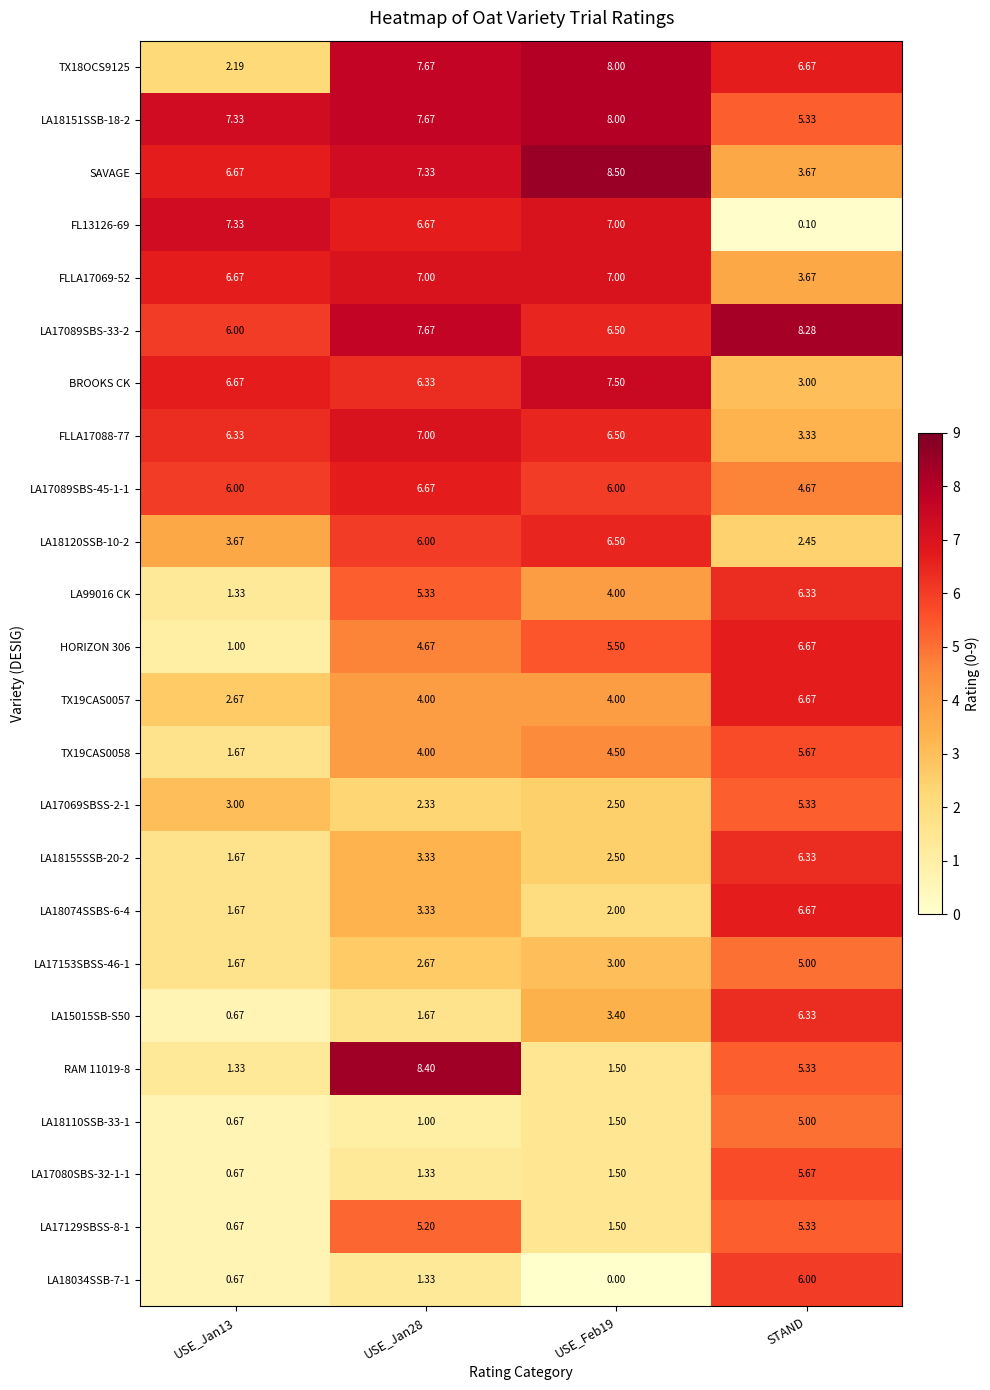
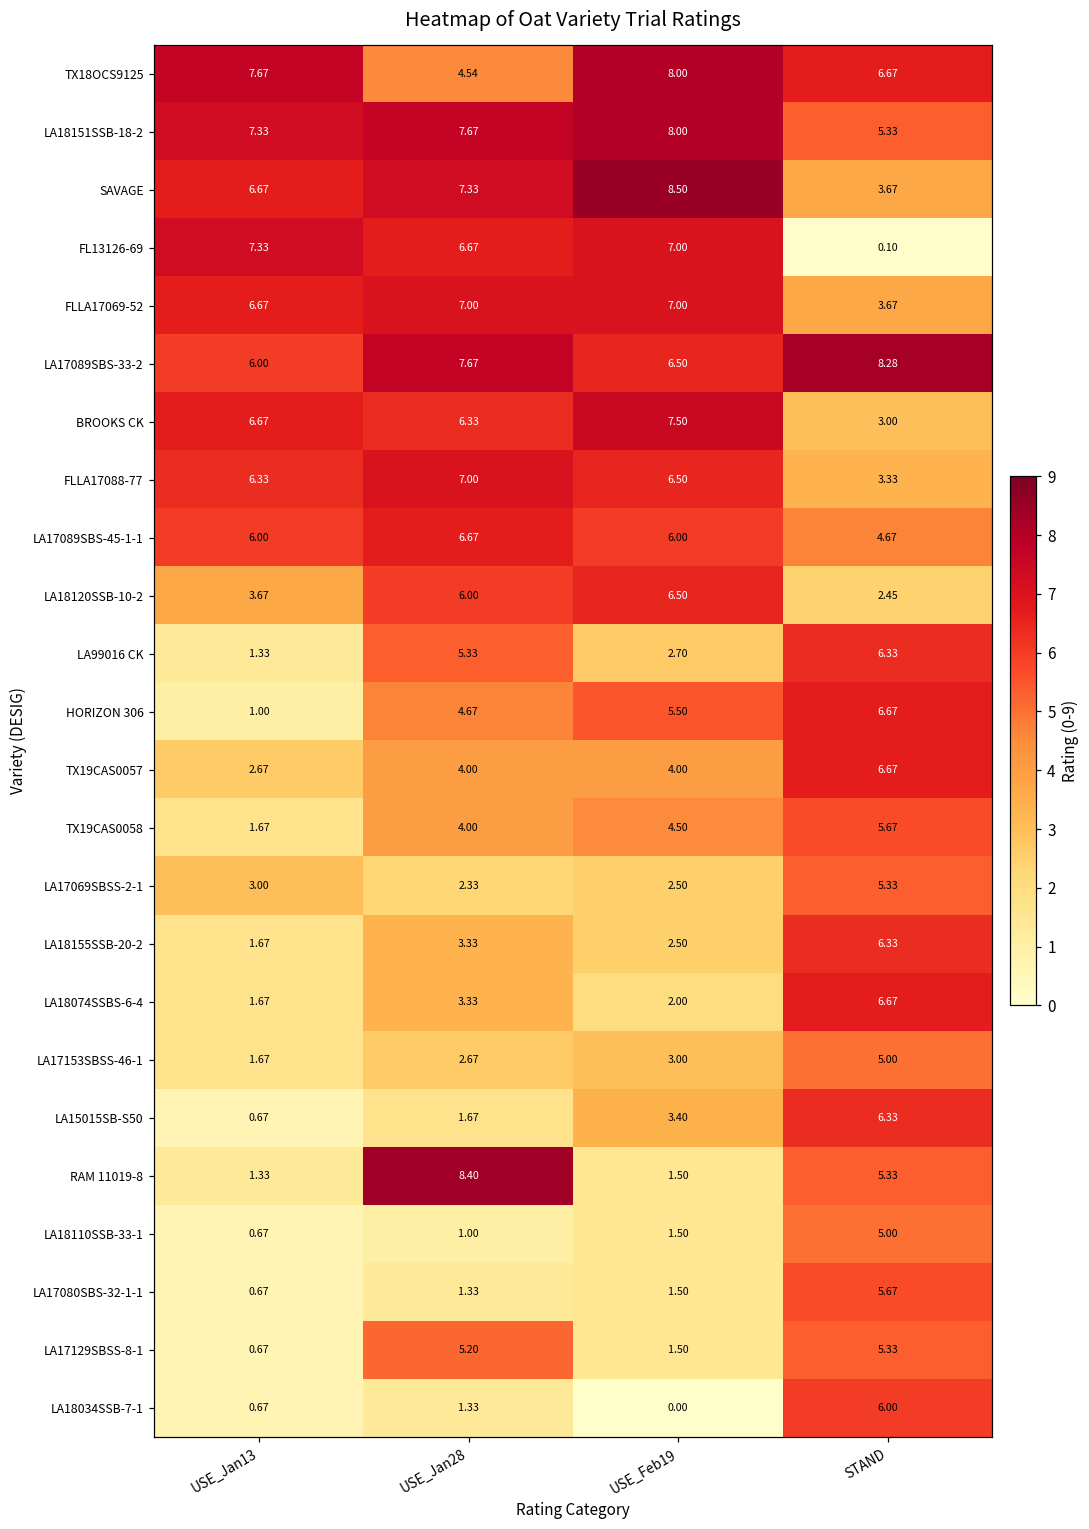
TX18OCS9125, USE_Jan13: 2.19 -> 7.67
TX18OCS9125, USE_Jan28: 7.67 -> 4.54
LA99016 CK, USE_Feb19: 4.00 -> 2.70
